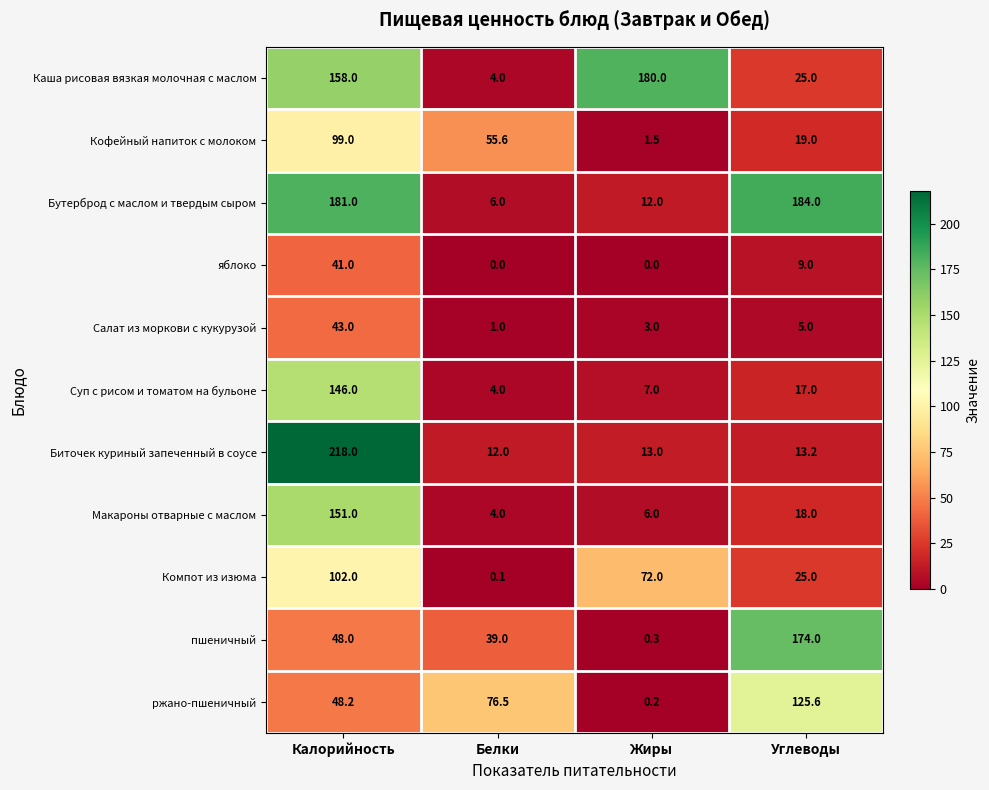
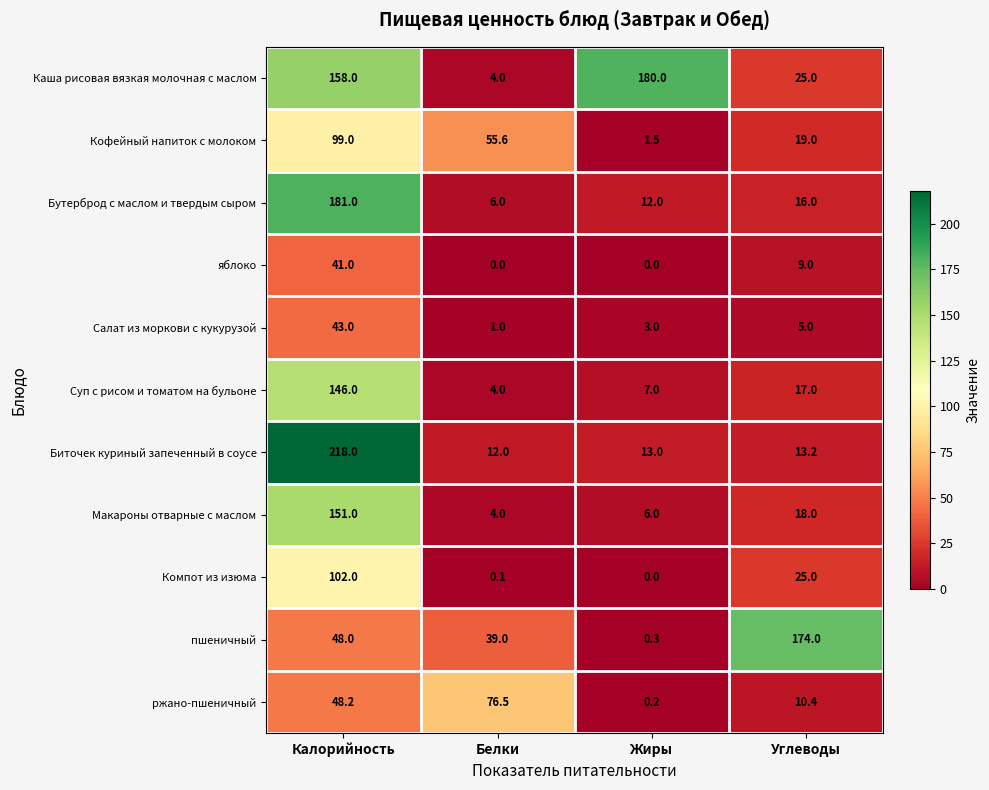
Бутерброд с маслом и твердым сыром, Углеводы: 184.0 -> 16.0
Компот из изюма, Жиры: 72.0 -> 0.0
ржано-пшеничный, Углеводы: 125.6 -> 10.4
